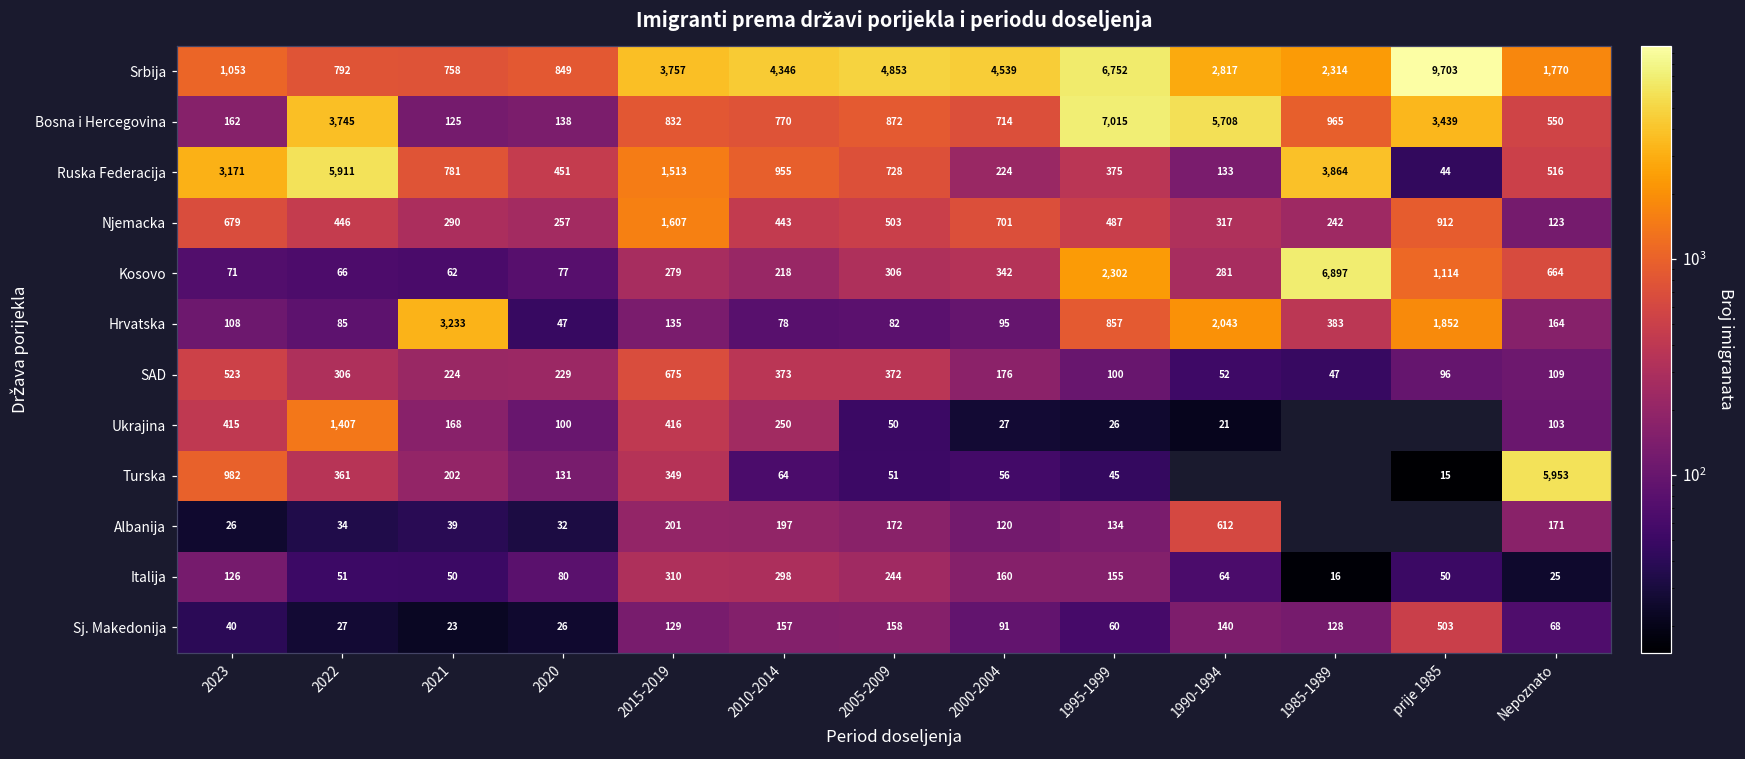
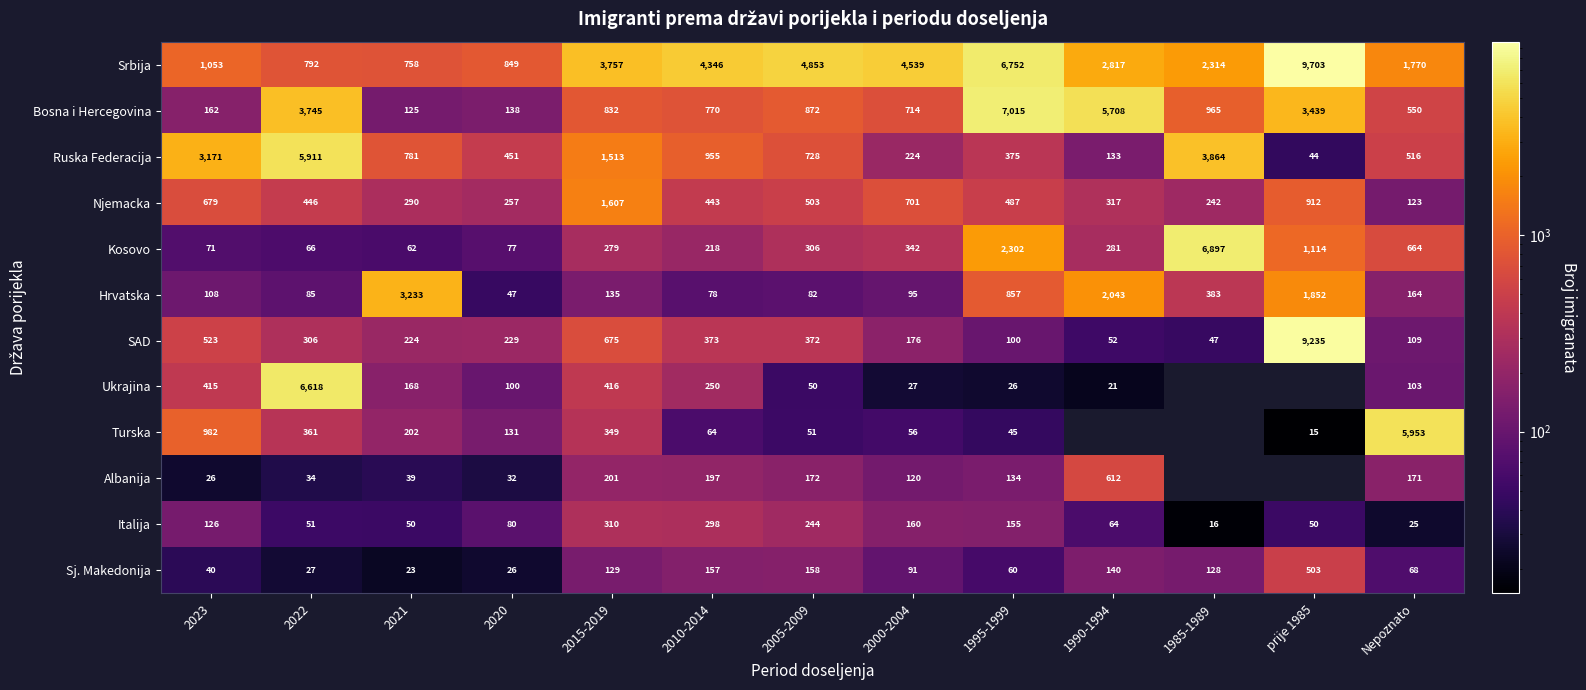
SAD, prije 1985: 96 -> 9,235
Ukrajina, 2022: 1,407 -> 6,618
